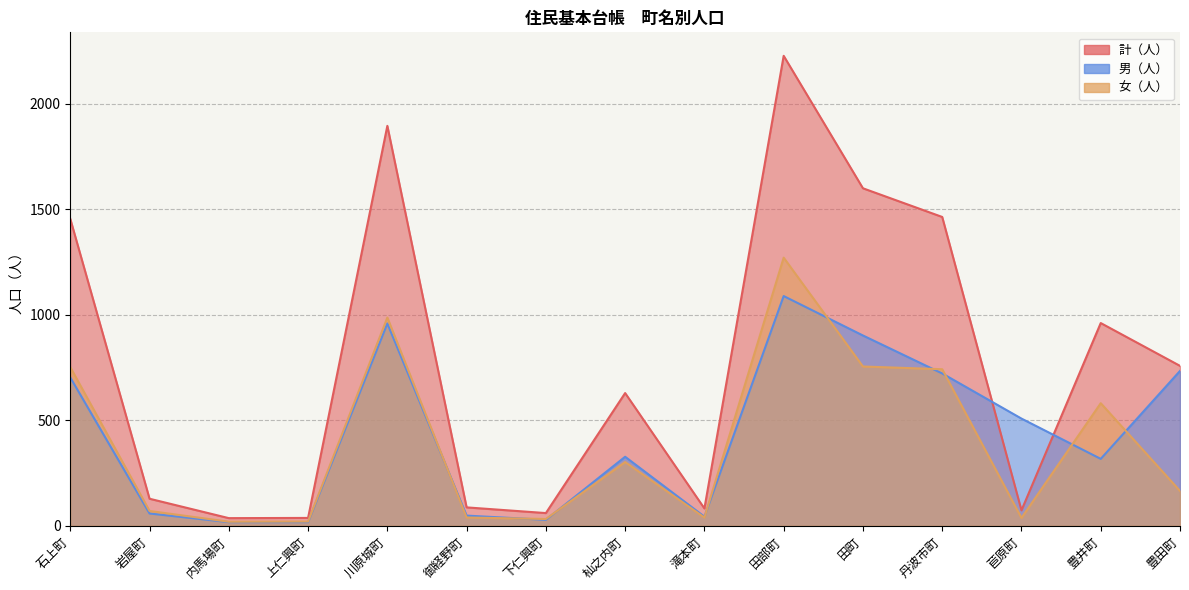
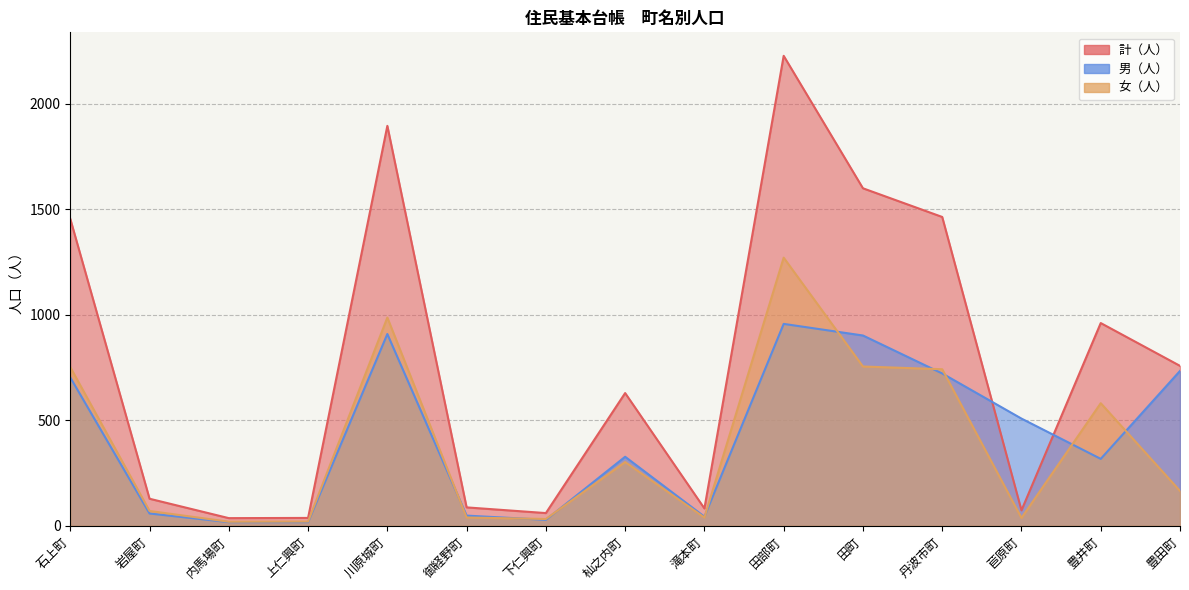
男（人）, 川原城町: 960 -> 910
男（人）, 田部町: 1090 -> 960
